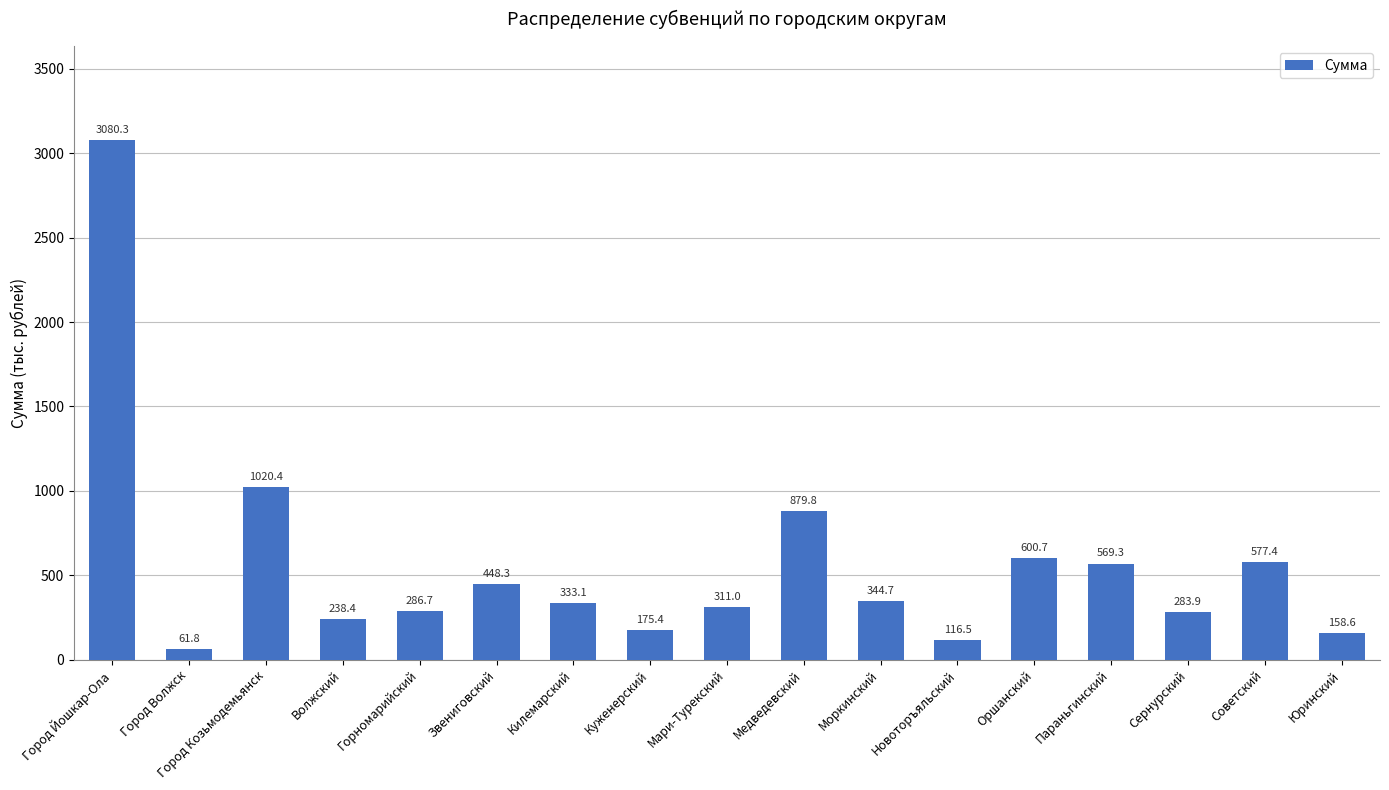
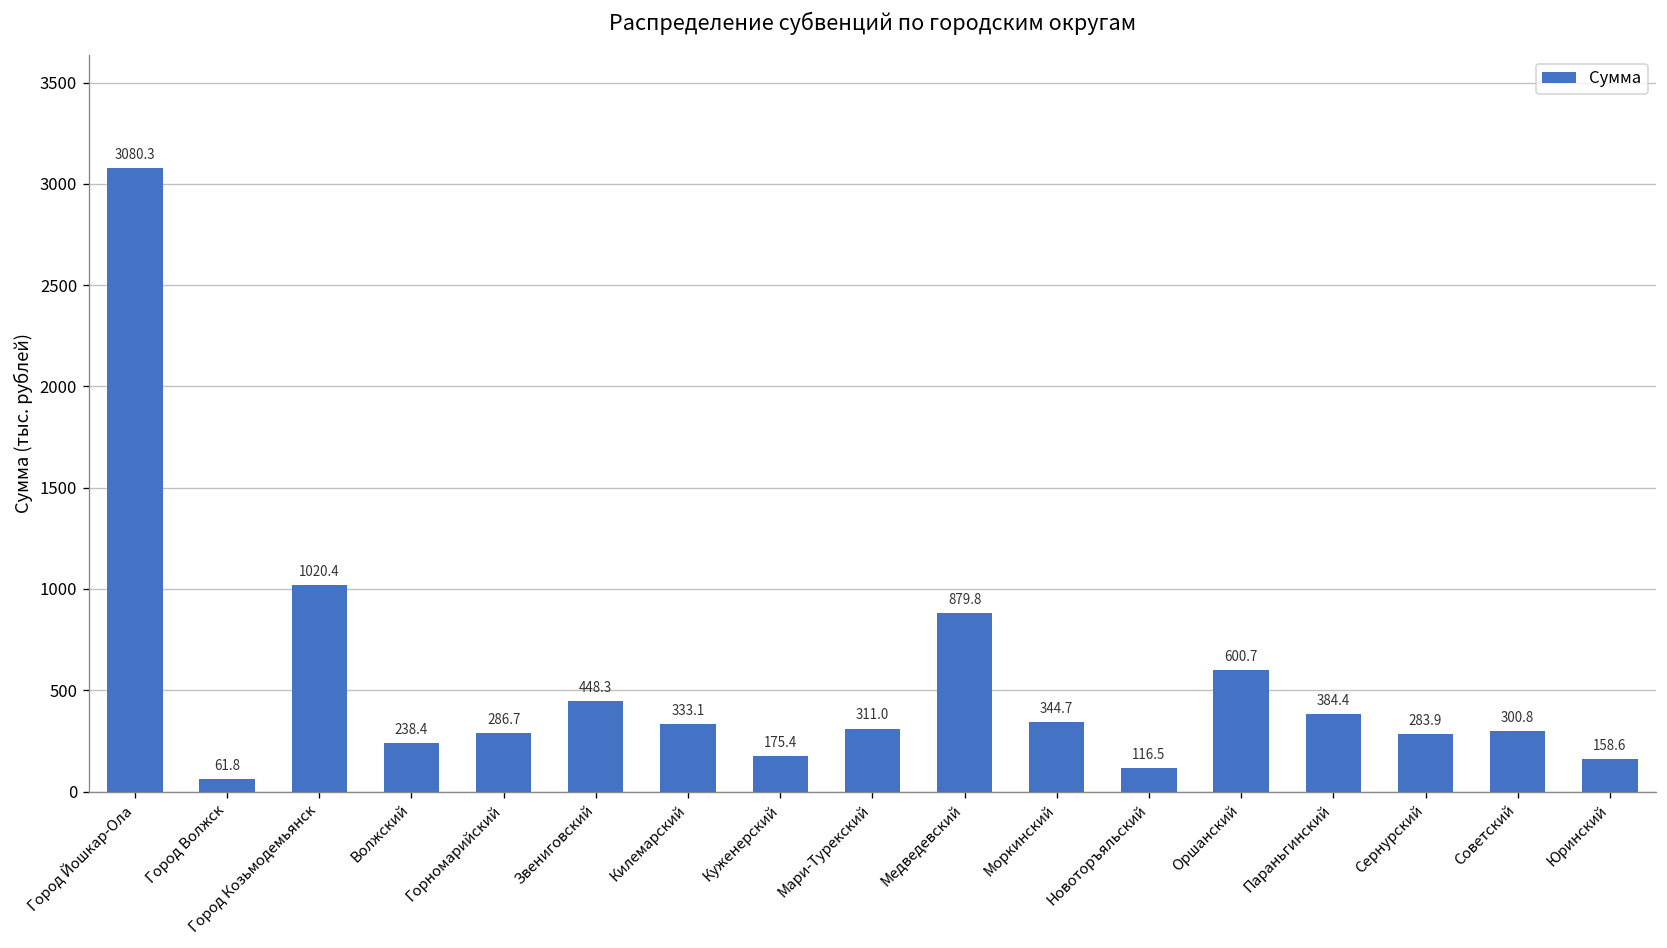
Параньгинский: 569.3 -> 384.4
Советский: 577.4 -> 300.8
